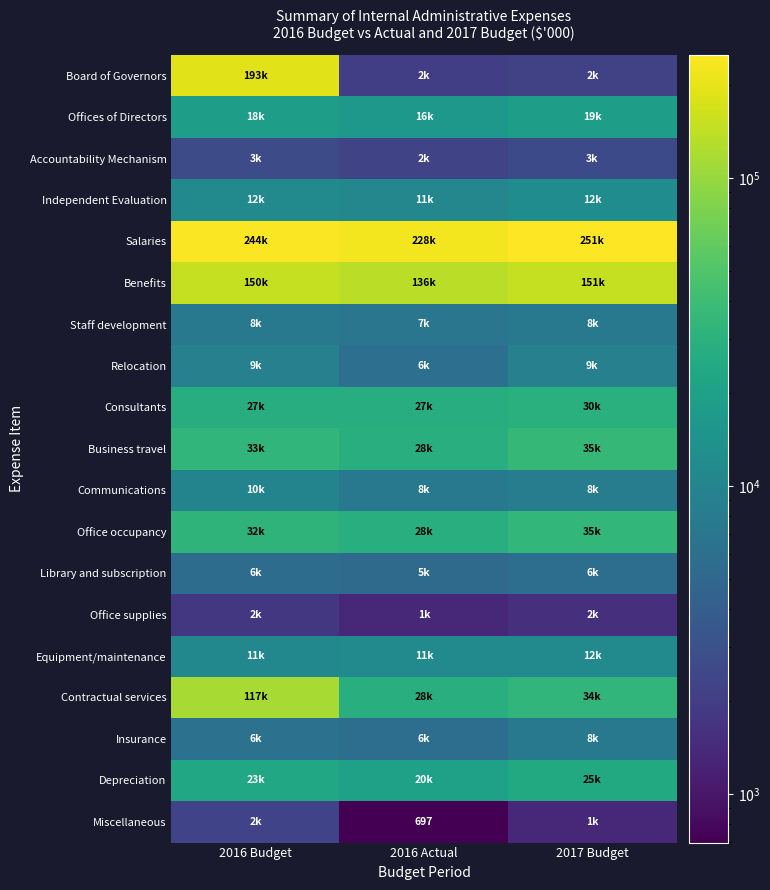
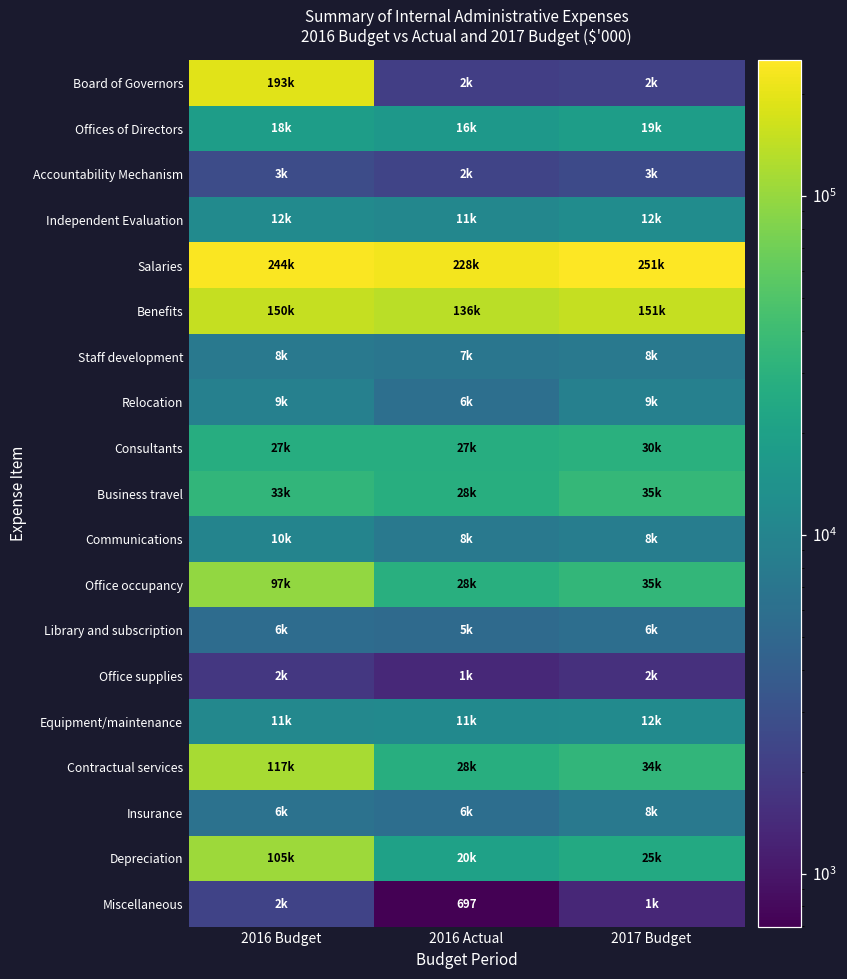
Office occupancy, 2016 Budget: 32k -> 97k
Depreciation, 2016 Budget: 23k -> 105k
